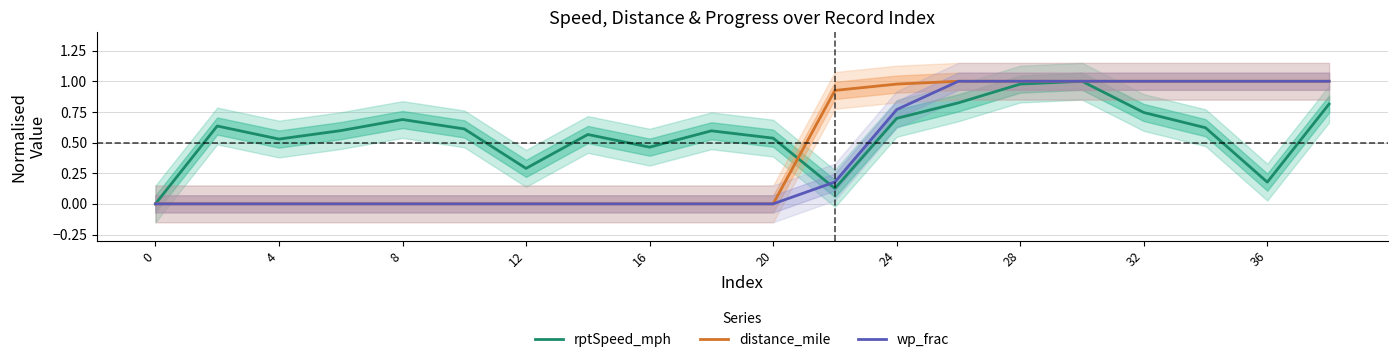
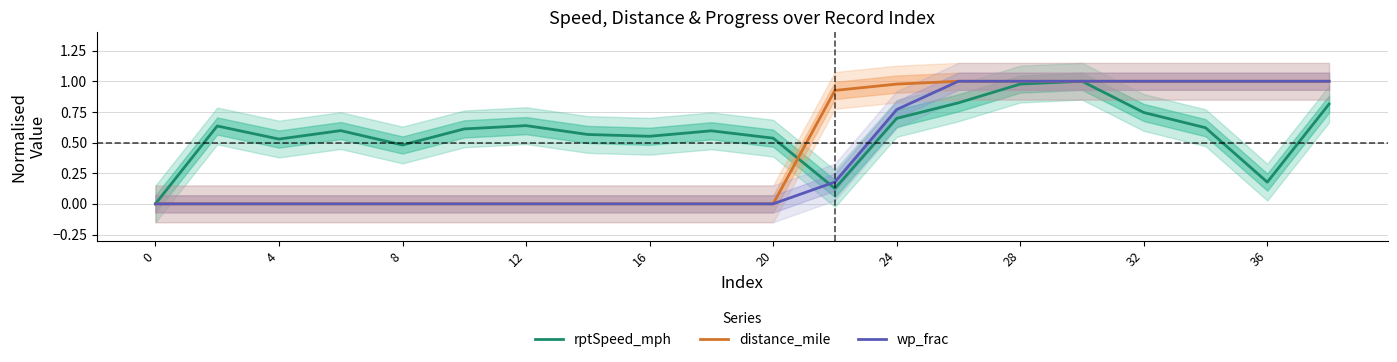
rptSpeed_mph, 8: 0.69 -> 0.48
rptSpeed_mph, 12: 0.29 -> 0.64
rptSpeed_mph, 16: 0.46 -> 0.55
